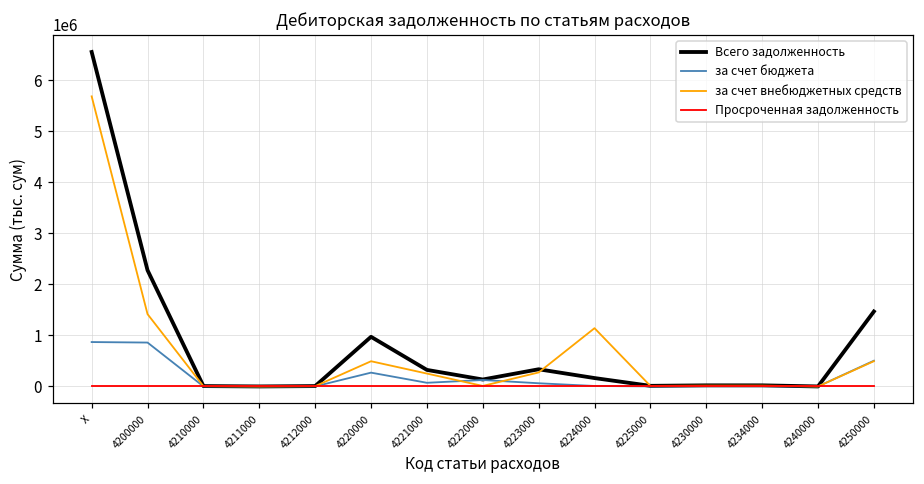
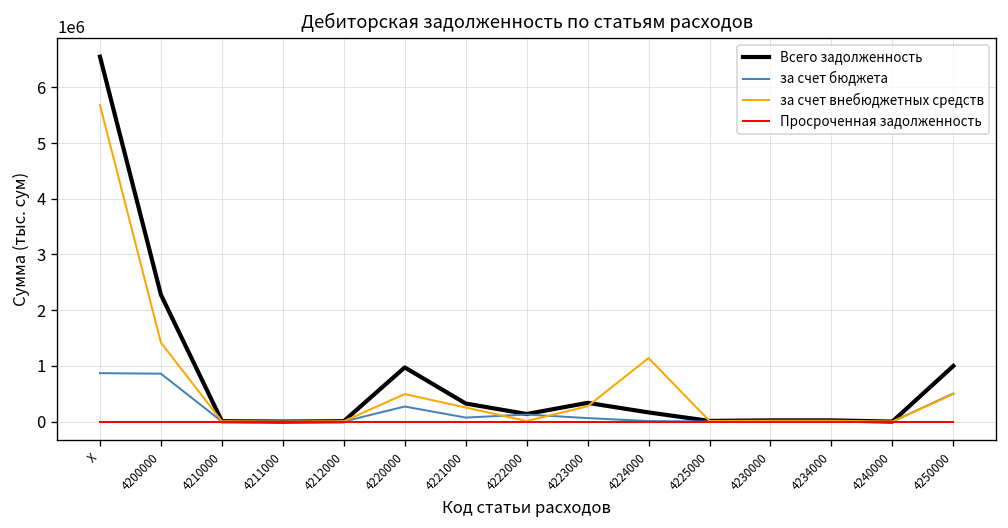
Всего задолженность, 4250000: 1500000 -> 1000000
